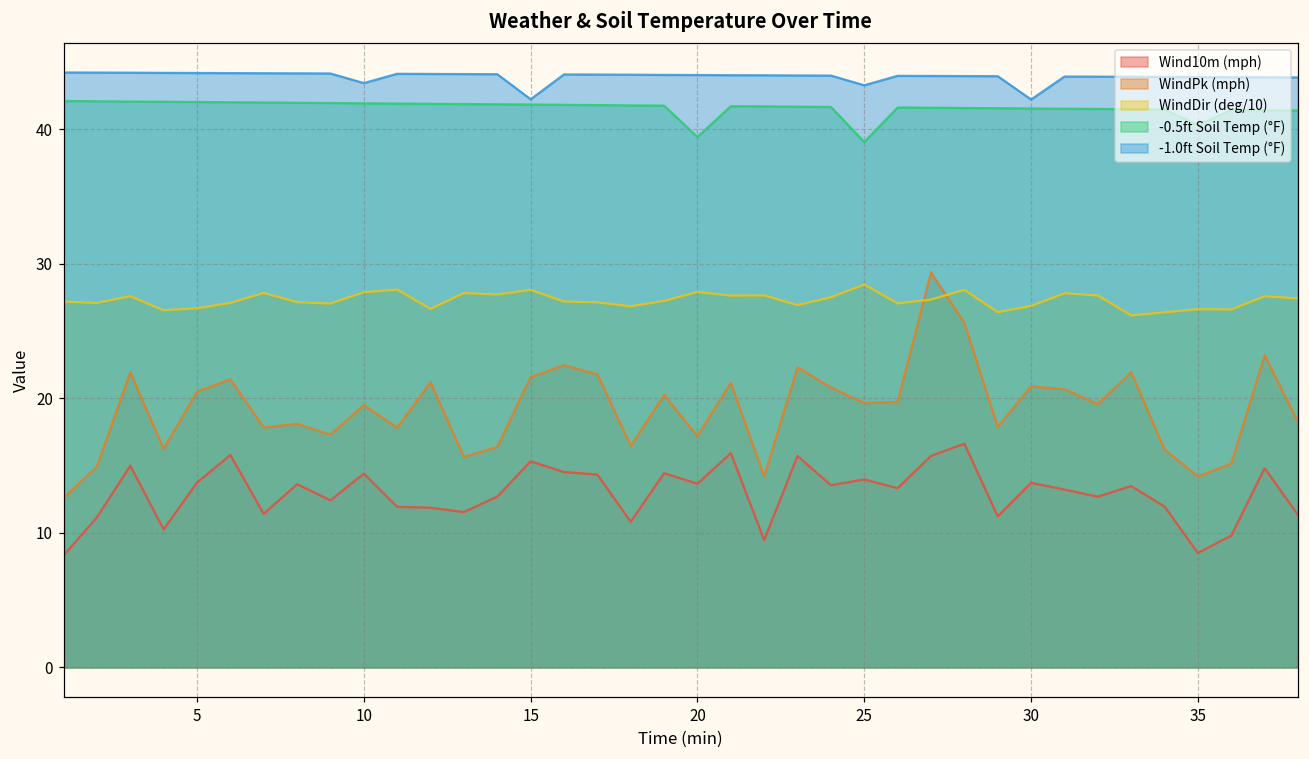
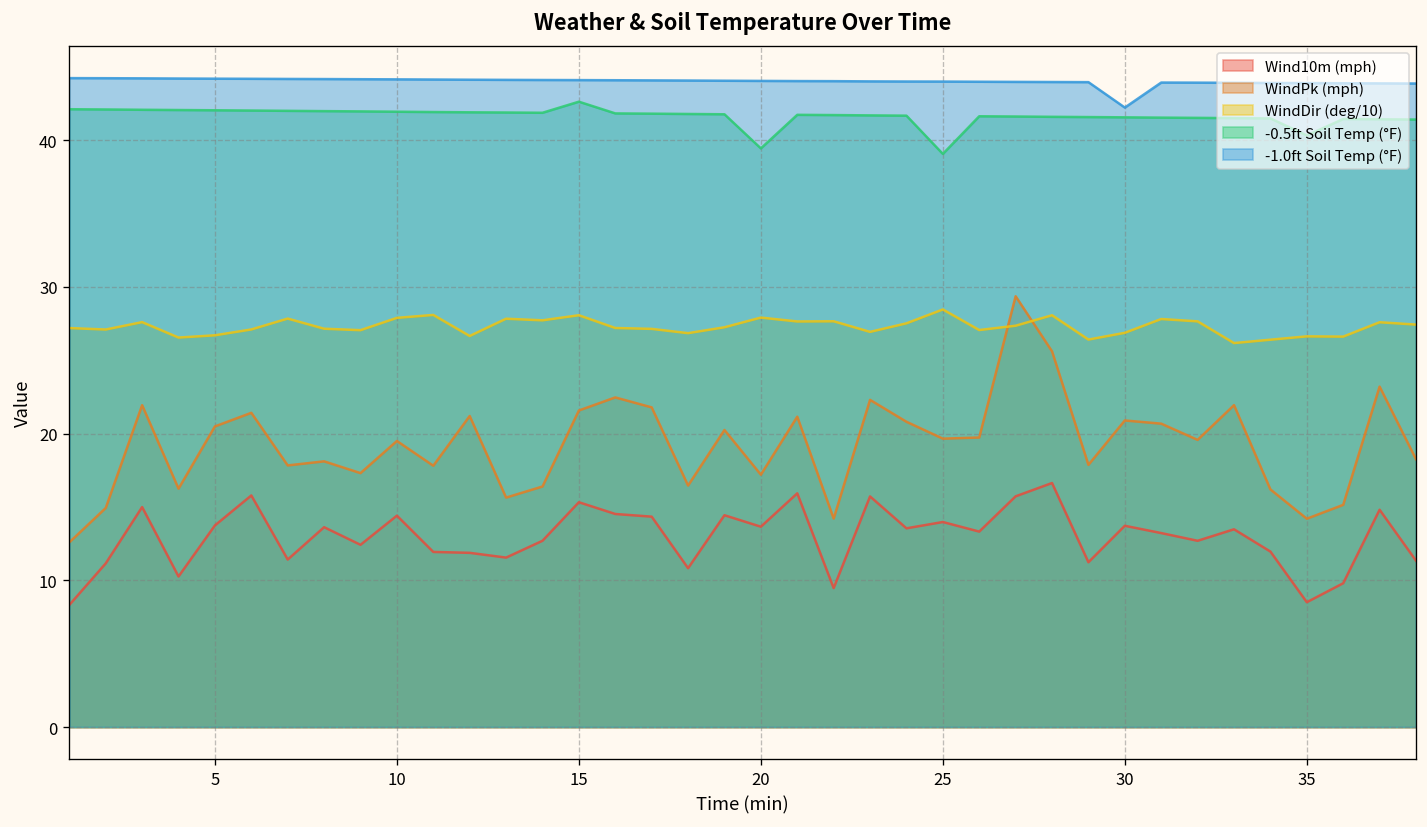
-1.0ft Soil Temp (°F), 10: 43.4 -> 44.1
-0.5ft Soil Temp (°F), 15: 41.8 -> 42.6
-1.0ft Soil Temp (°F), 15: 42.2 -> 44.1
-1.0ft Soil Temp (°F), 25: 43.3 -> 44.0
